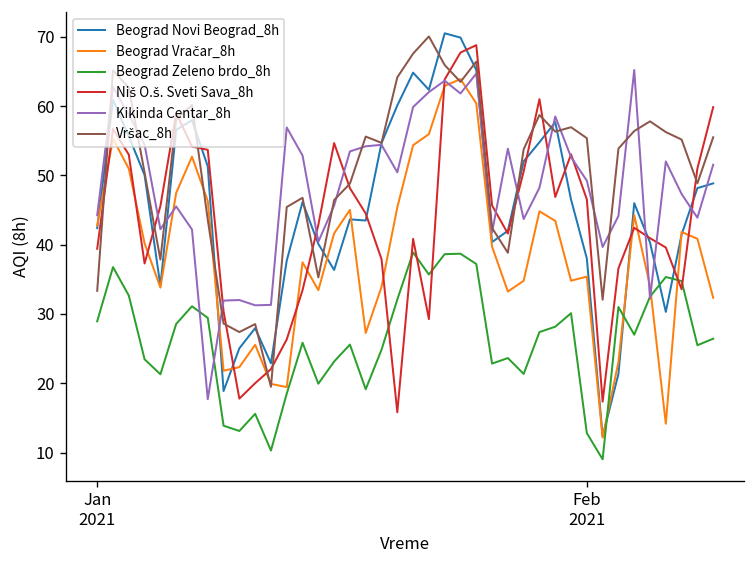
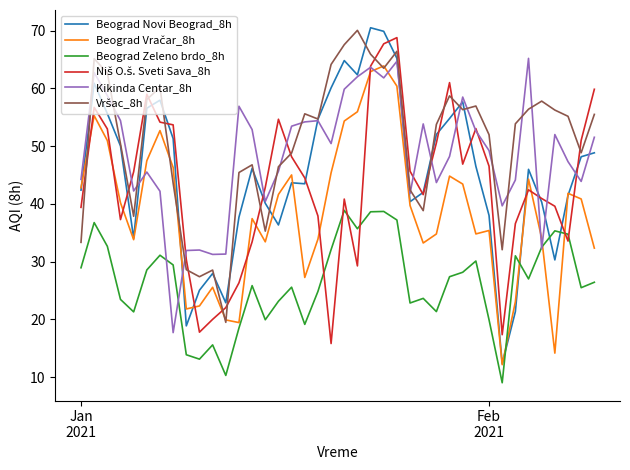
Beograd Zeleno brdo_8h, Feb 2021: 13 -> 20
Vršac_8h, Feb 2021: 55 -> 52
